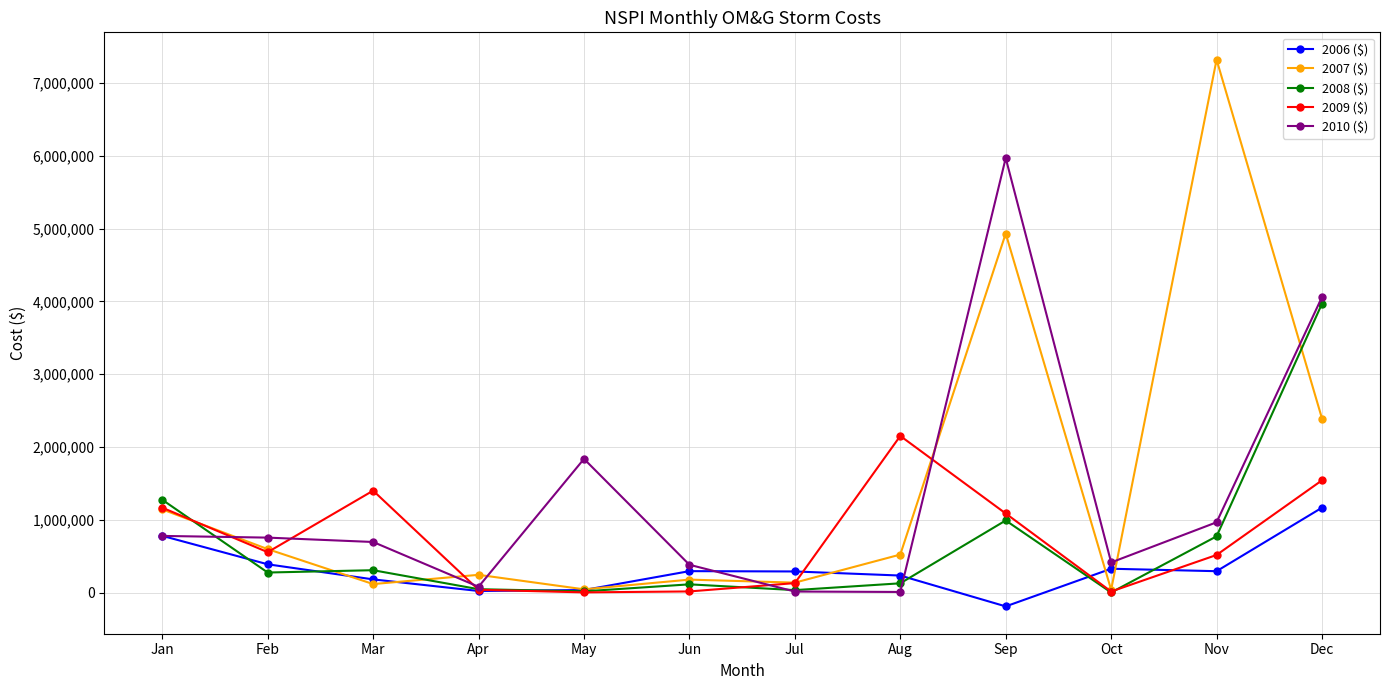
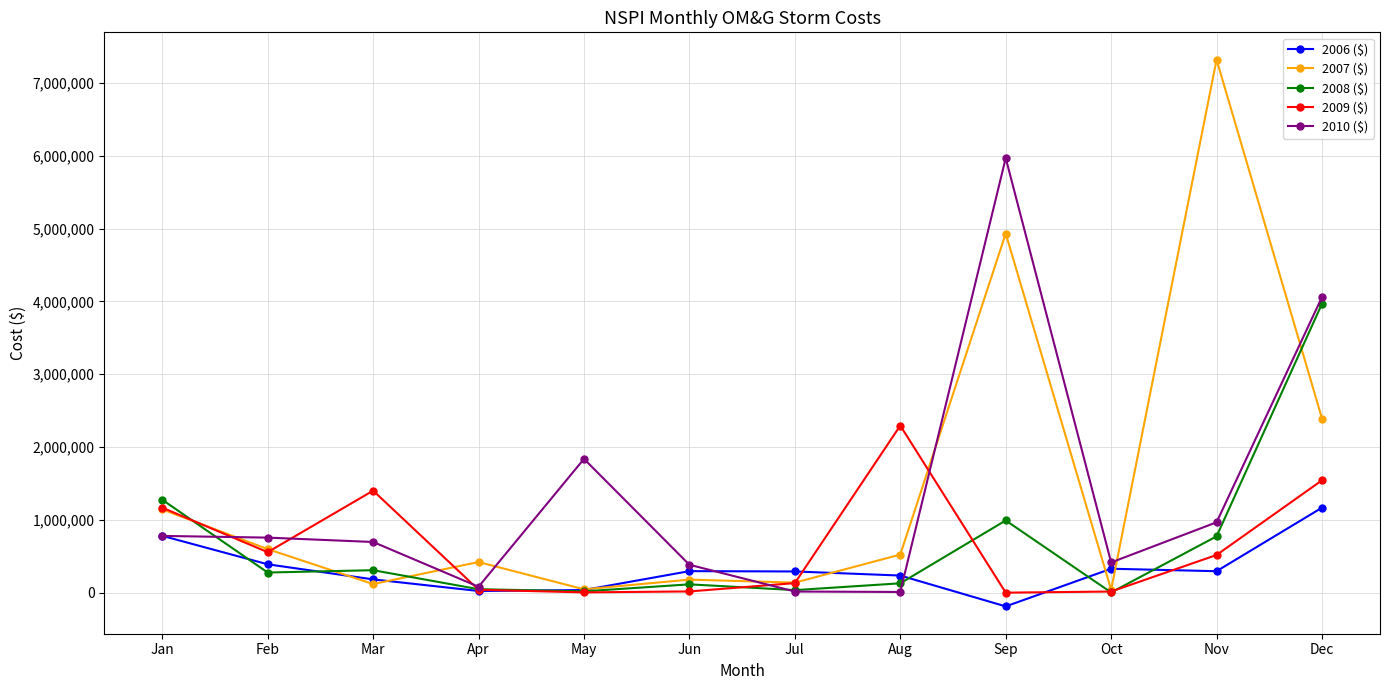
2007 ($), Apr: 200,000 -> 400,000
2009 ($), Aug: 2,200,000 -> 2,300,000
2009 ($), Sep: 1,100,000 -> 0
